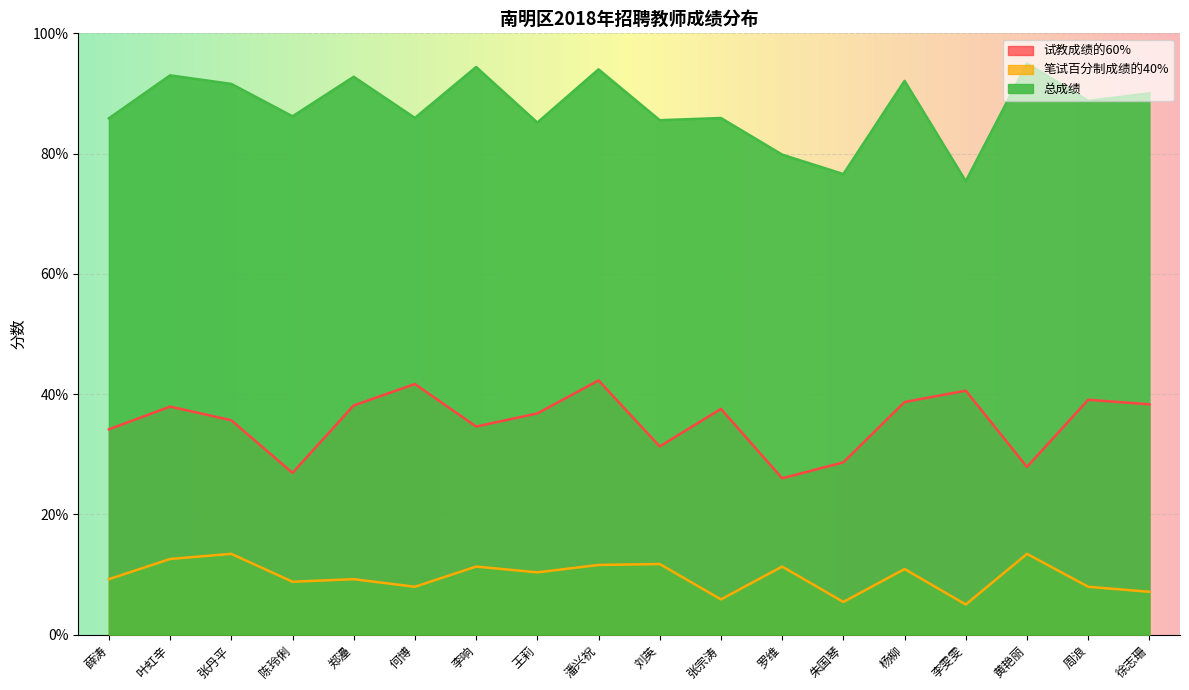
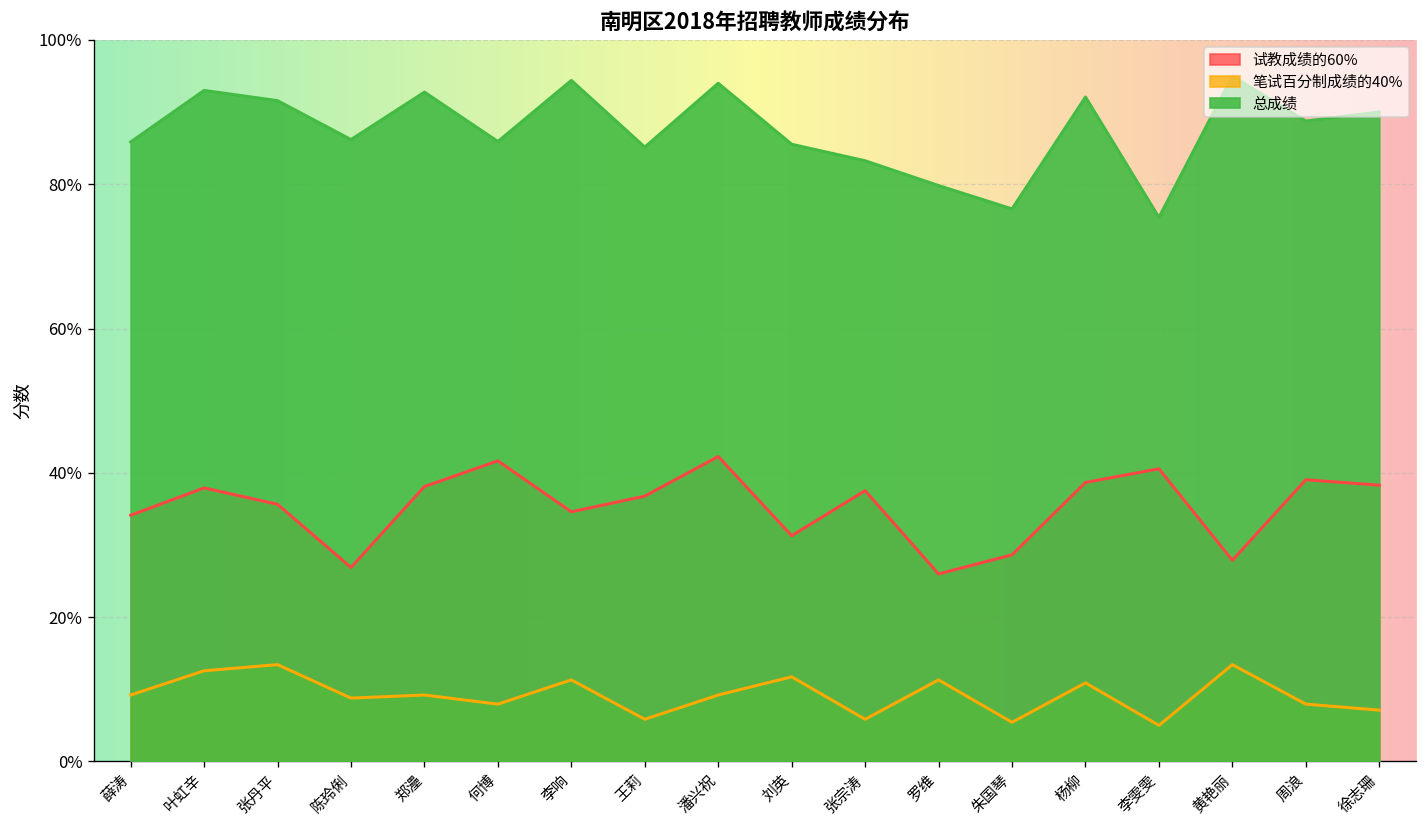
笔试百分制成绩的40%, 王莉: 10% -> 6%
笔试百分制成绩的40%, 潘兴祝: 12% -> 9%
总成绩, 张宗涛: 86% -> 83%
